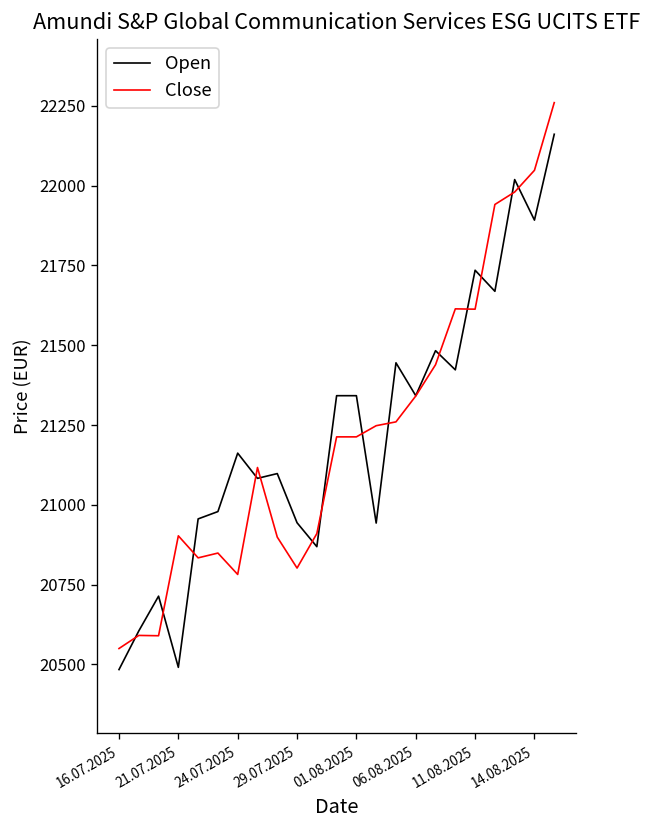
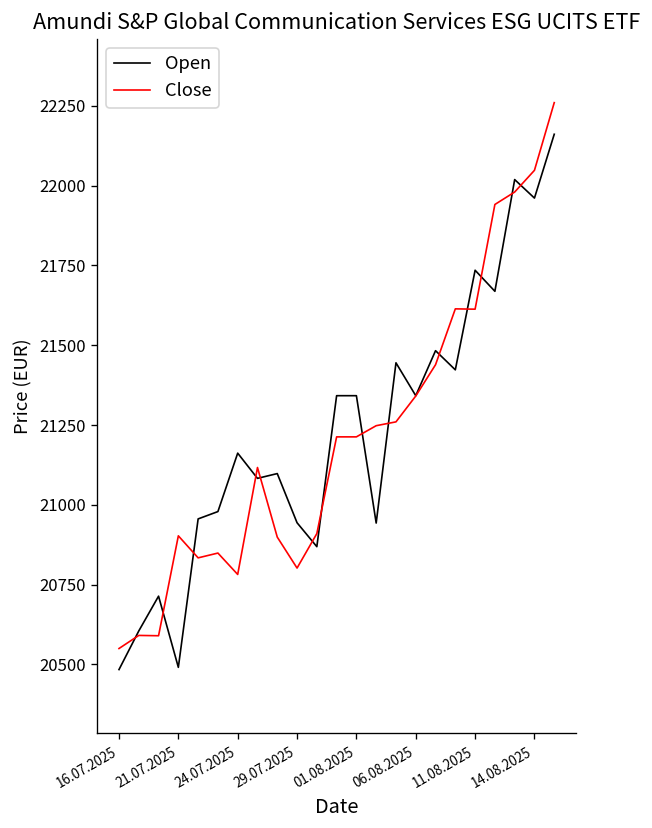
Open, 14.08.2025: 21890 -> 21960
